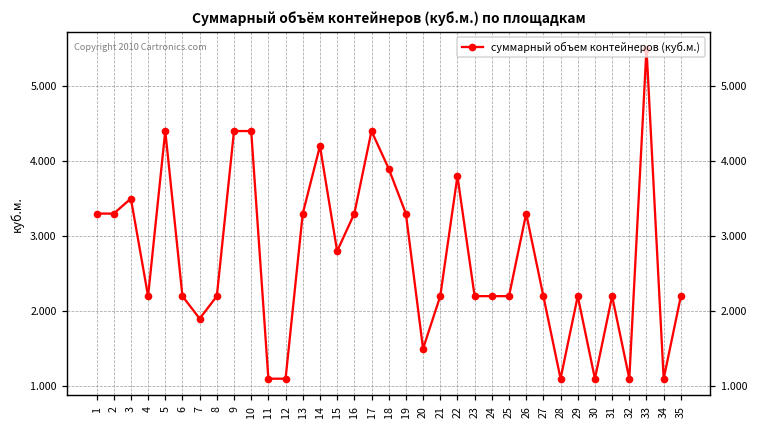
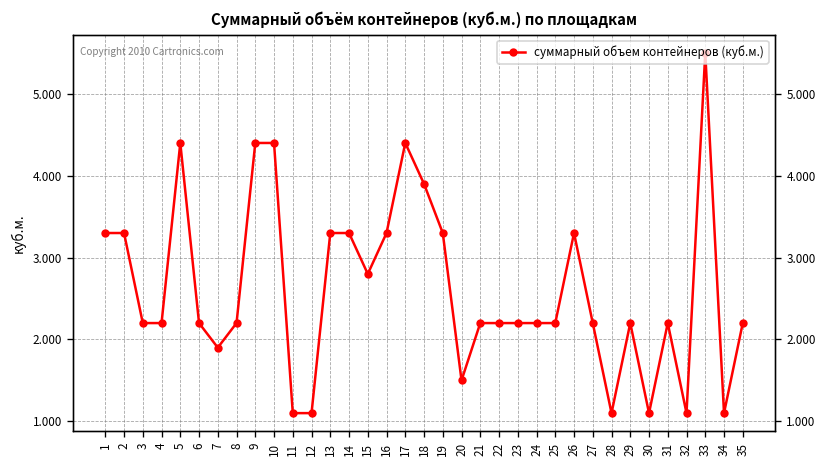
3: 3.5 -> 2.2
14: 4.2 -> 3.3
22: 3.8 -> 2.2
